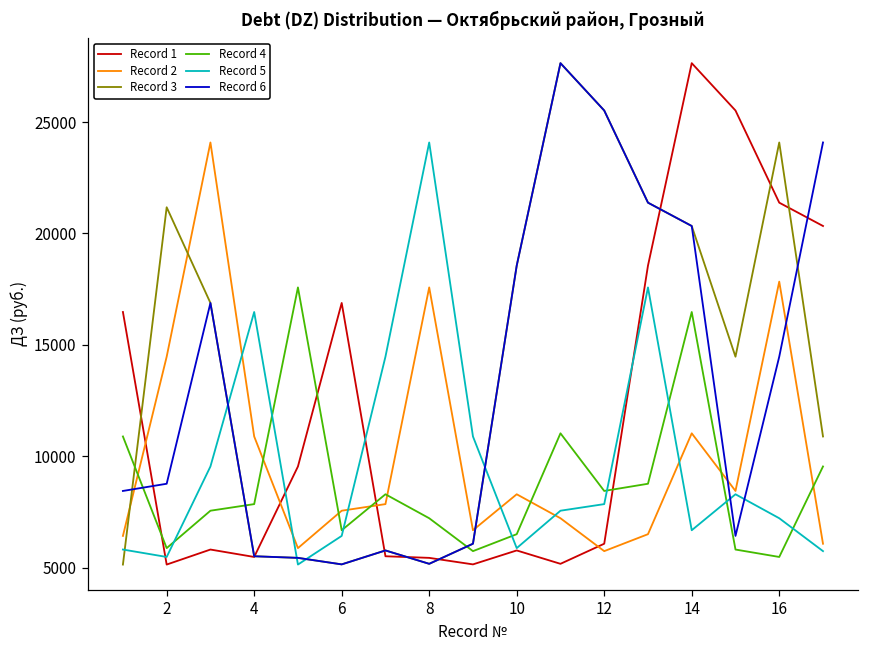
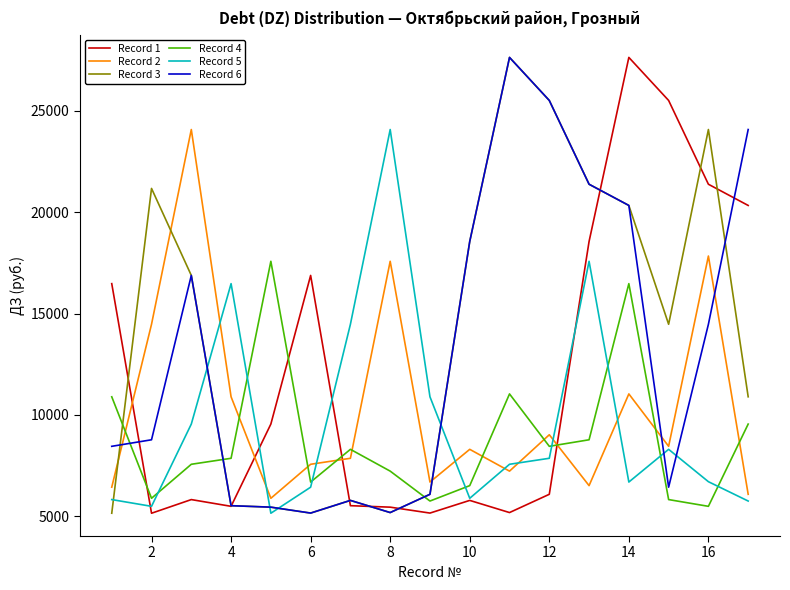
Record 2, 12: 5700 -> 9000
Record 5, 16: 7200 -> 6700
